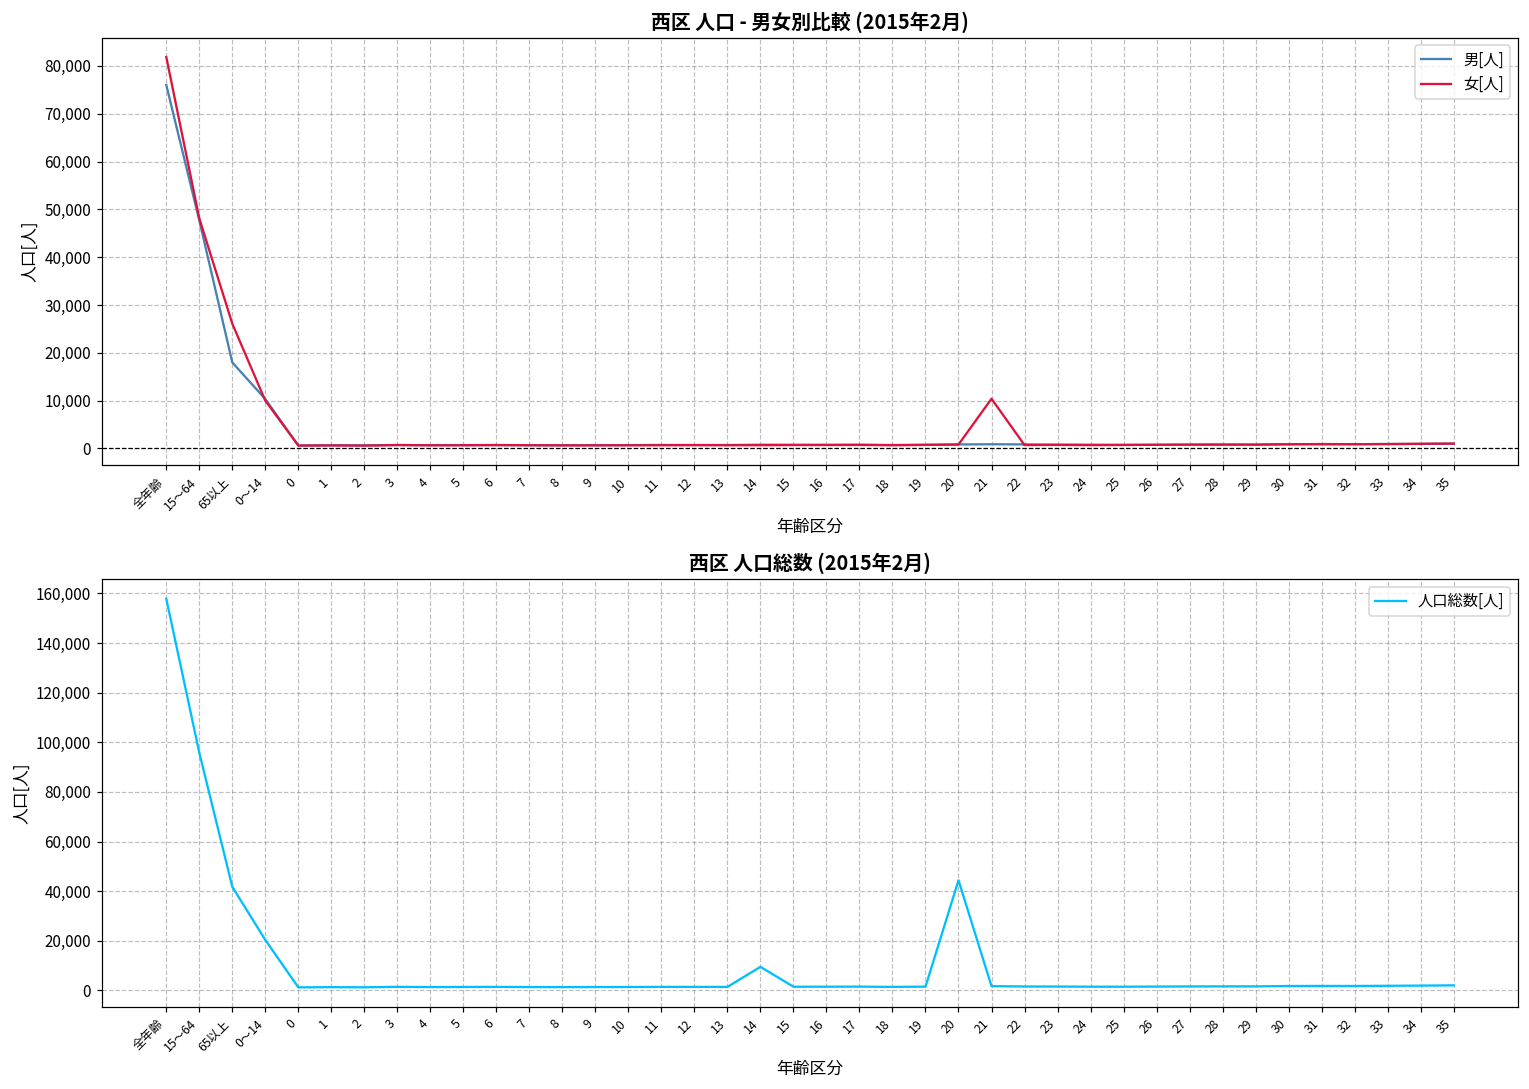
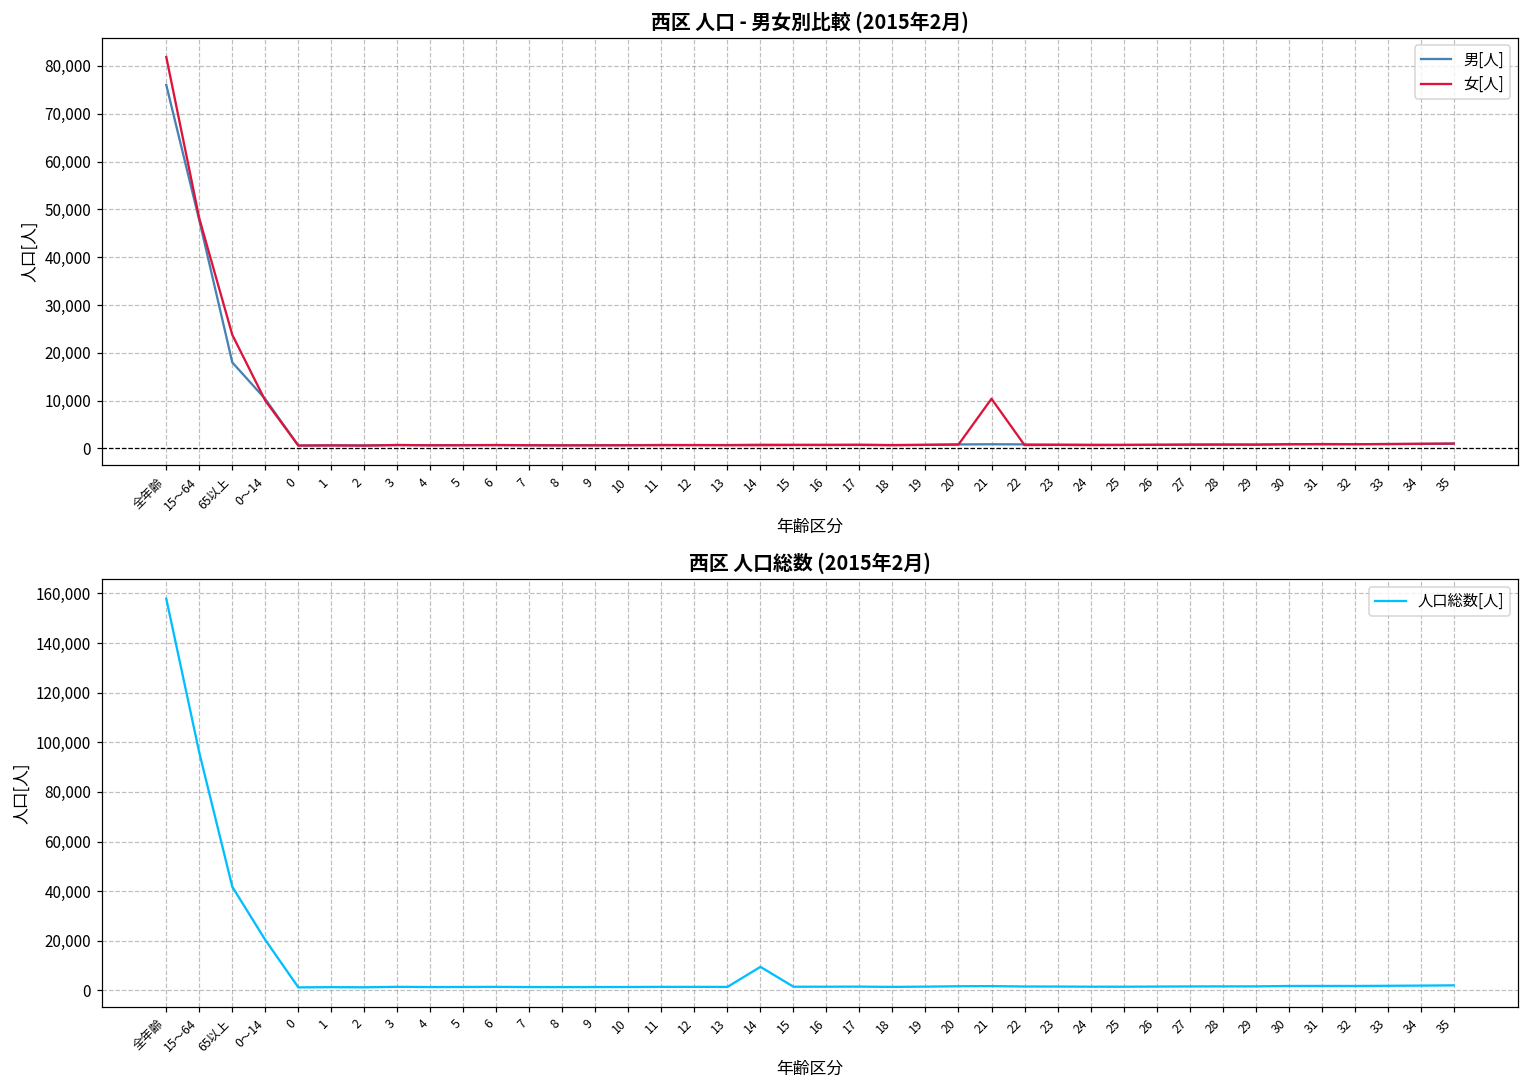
西区 人口 - 男女別比較 (2015年2月), 女[人], 65以上: 26,000 -> 24,000
西区 人口総数 (2015年2月), 20: 44,000 -> 2,000
